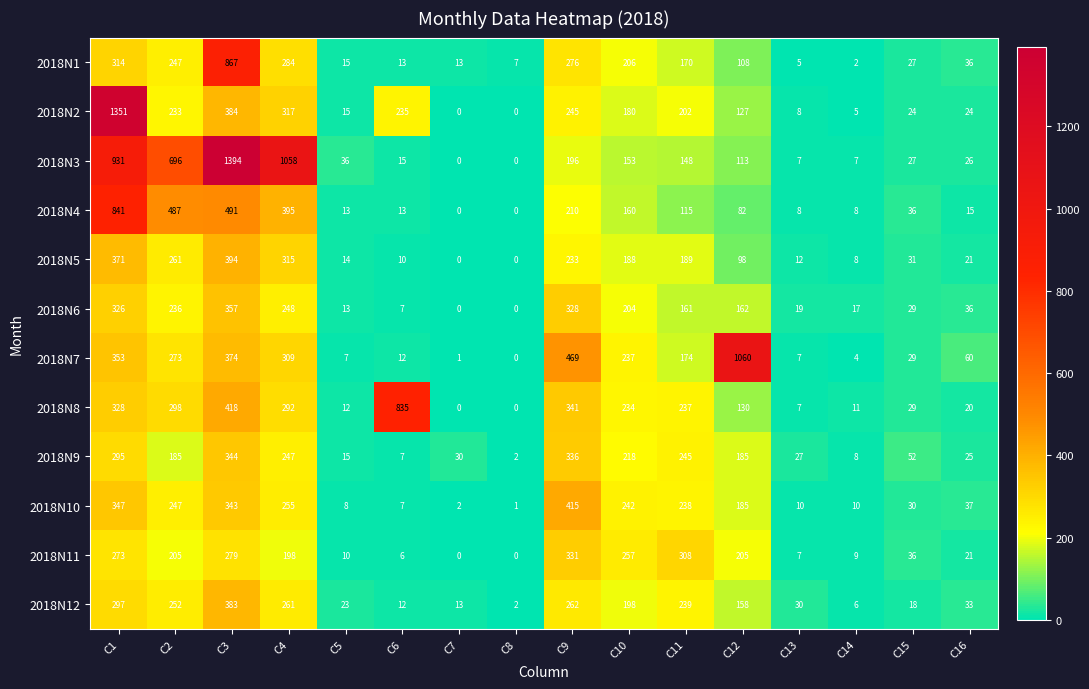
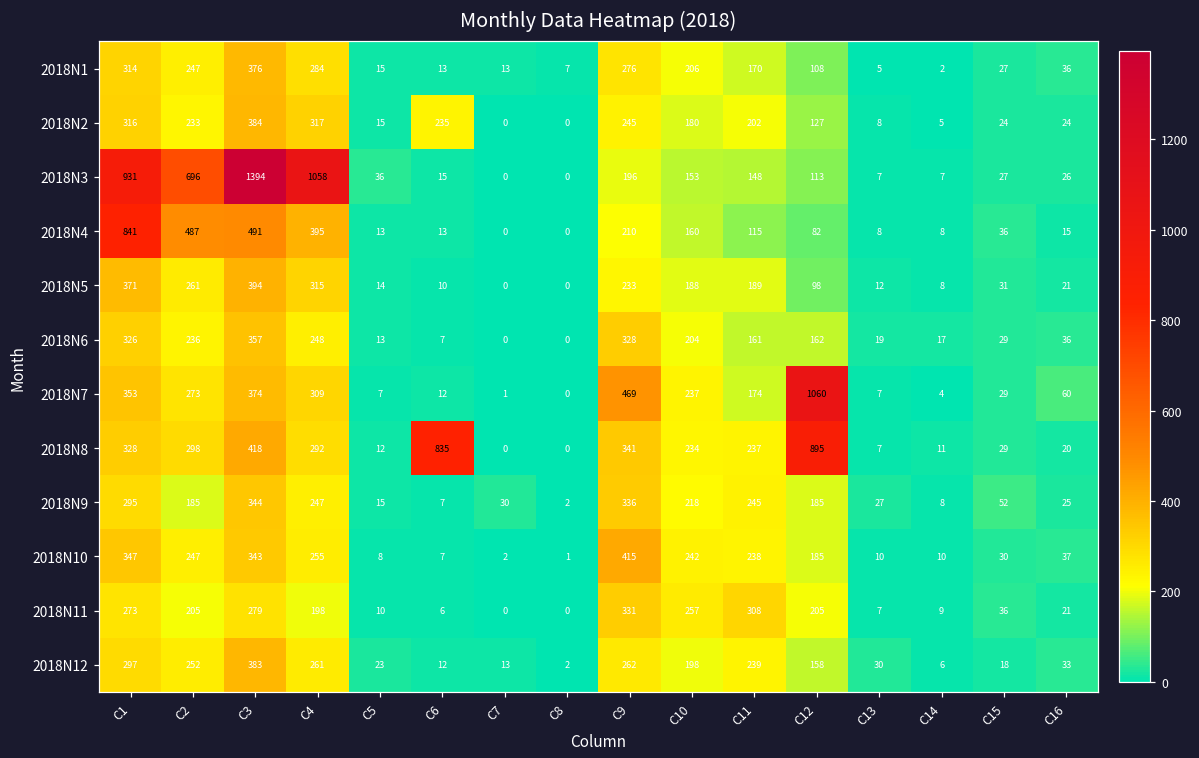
2018N1, C3: 867 -> 376
2018N2, C1: 1351 -> 316
2018N8, C12: 130 -> 895
